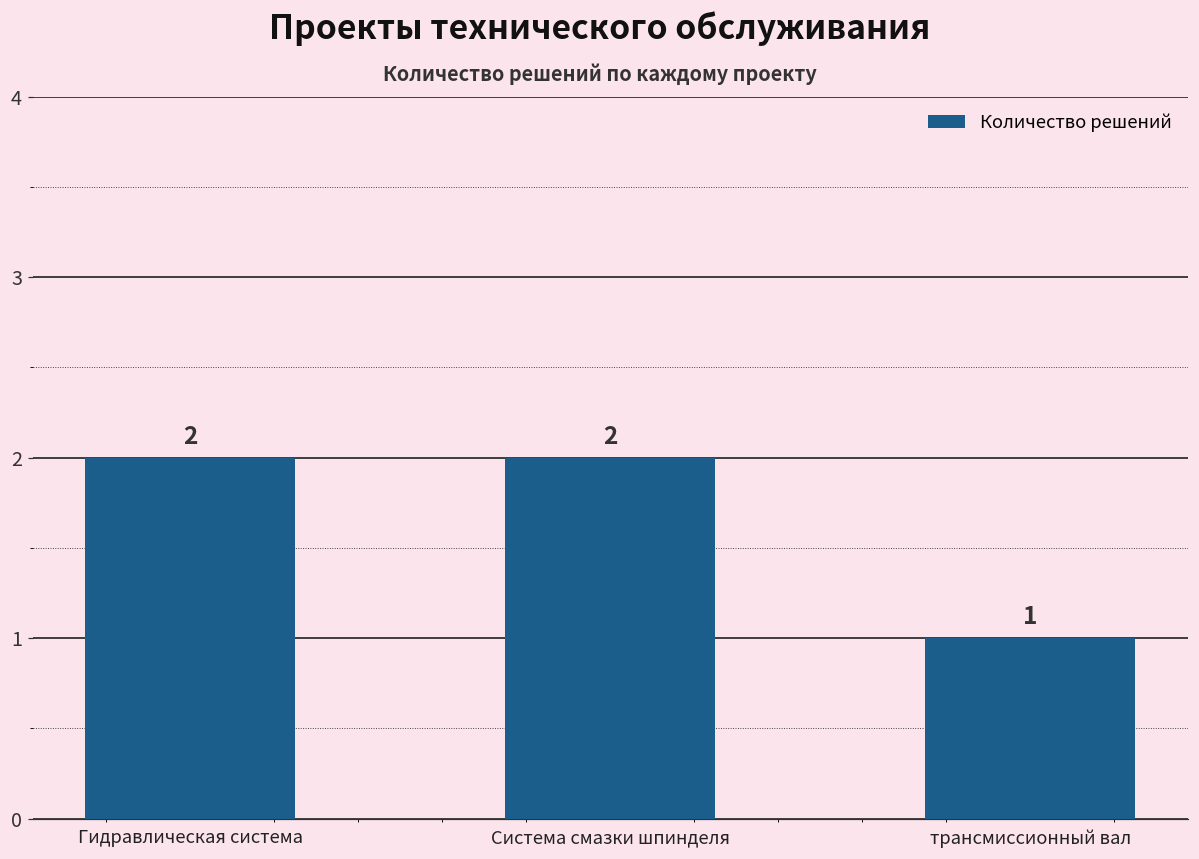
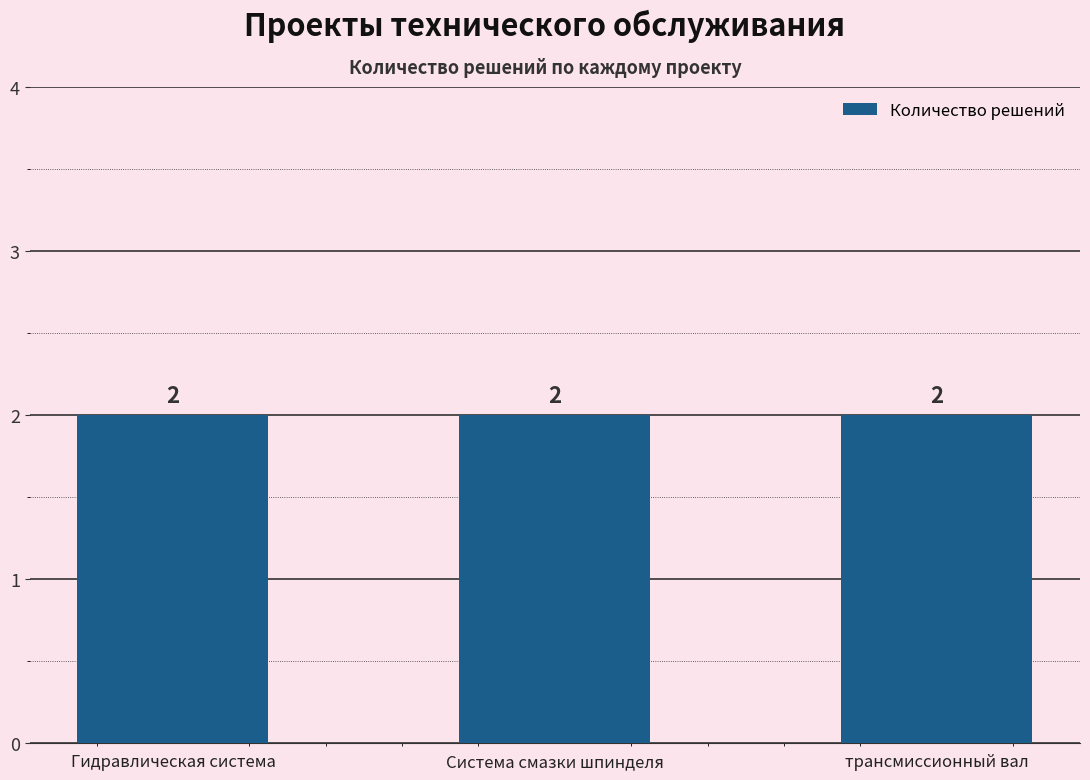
трансмиссионный вал: 1 -> 2
